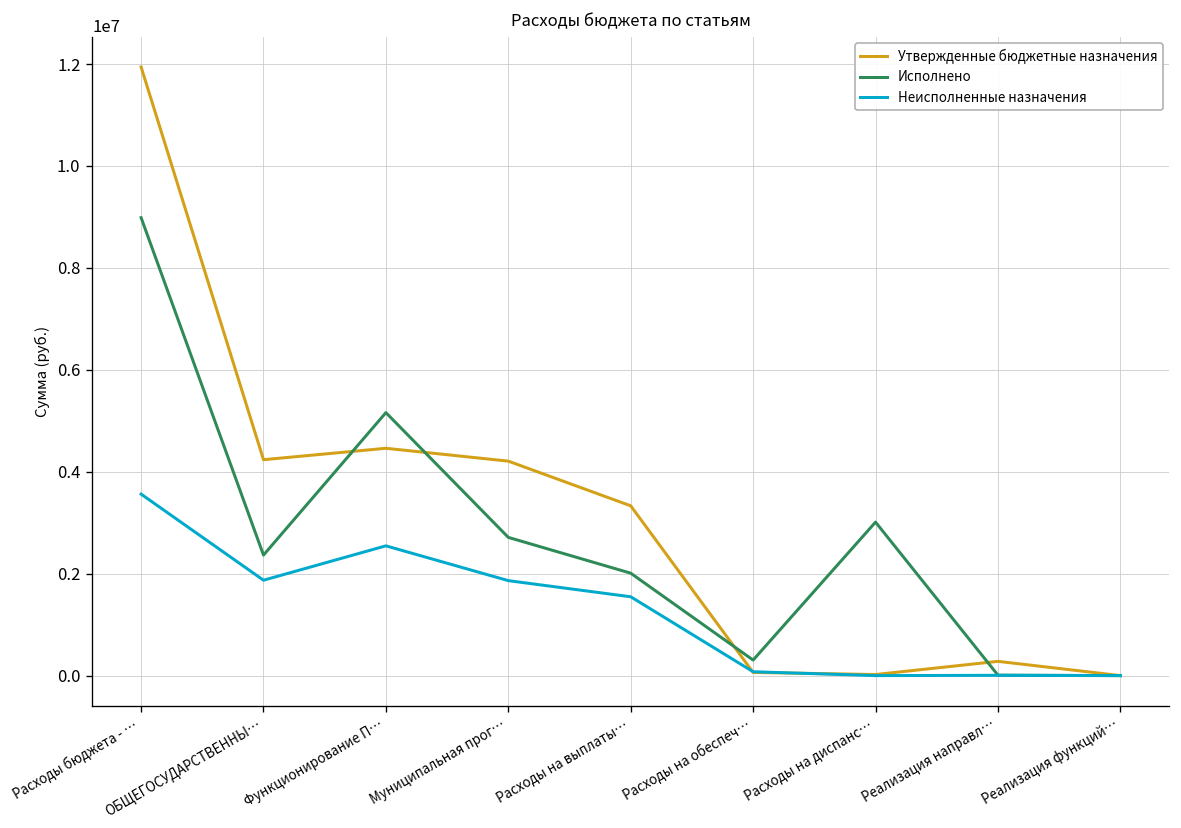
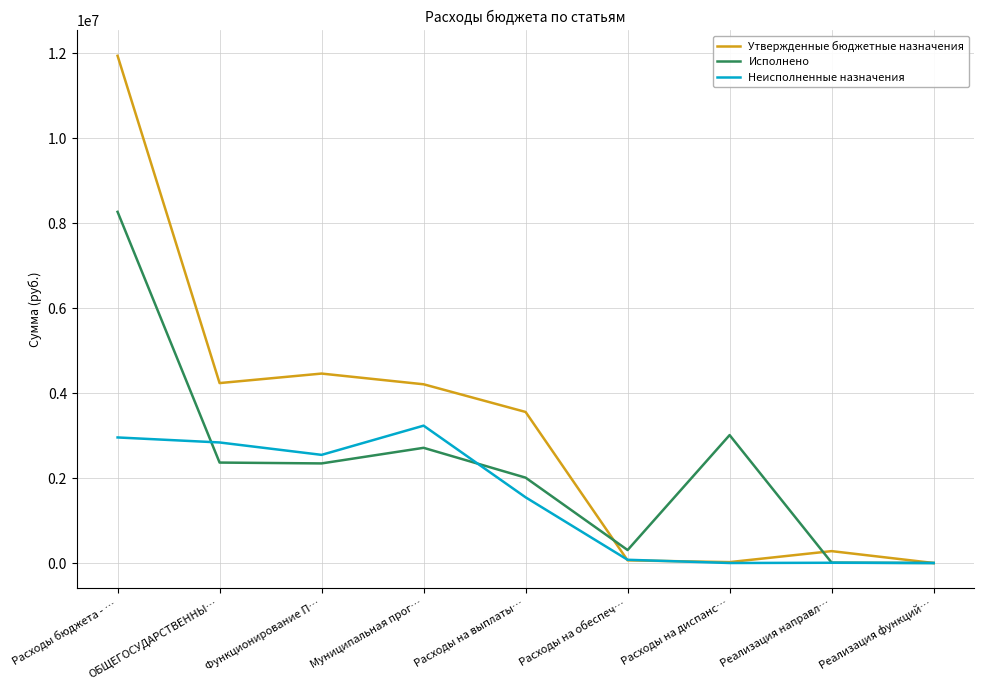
Исполнено, Расходы бюджета - …: 9000000 -> 8300000
Неисполненные назначения, Расходы бюджета - …: 3600000 -> 3000000
Неисполненные назначения, ОБЩЕГОСУДАРСТВЕННЫ…: 1900000 -> 2800000
Исполнено, Функционирование П…: 5200000 -> 2300000
Неисполненные назначения, Муниципальная прог…: 1900000 -> 3200000
Утвержденные бюджетные назначения, Расходы на выплаты…: 3300000 -> 3600000
